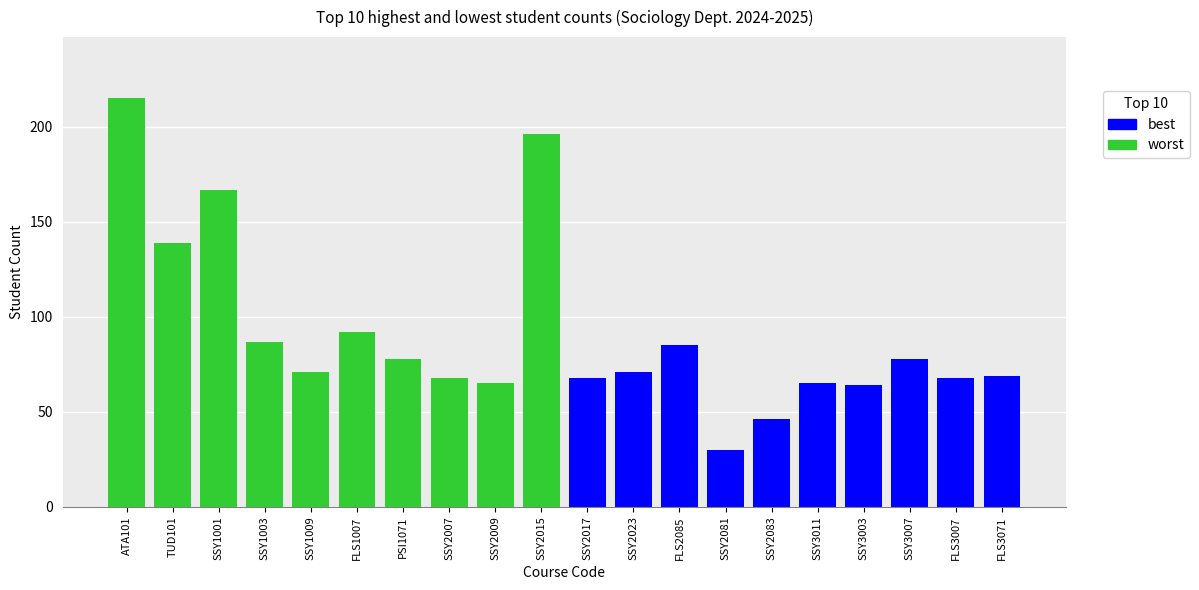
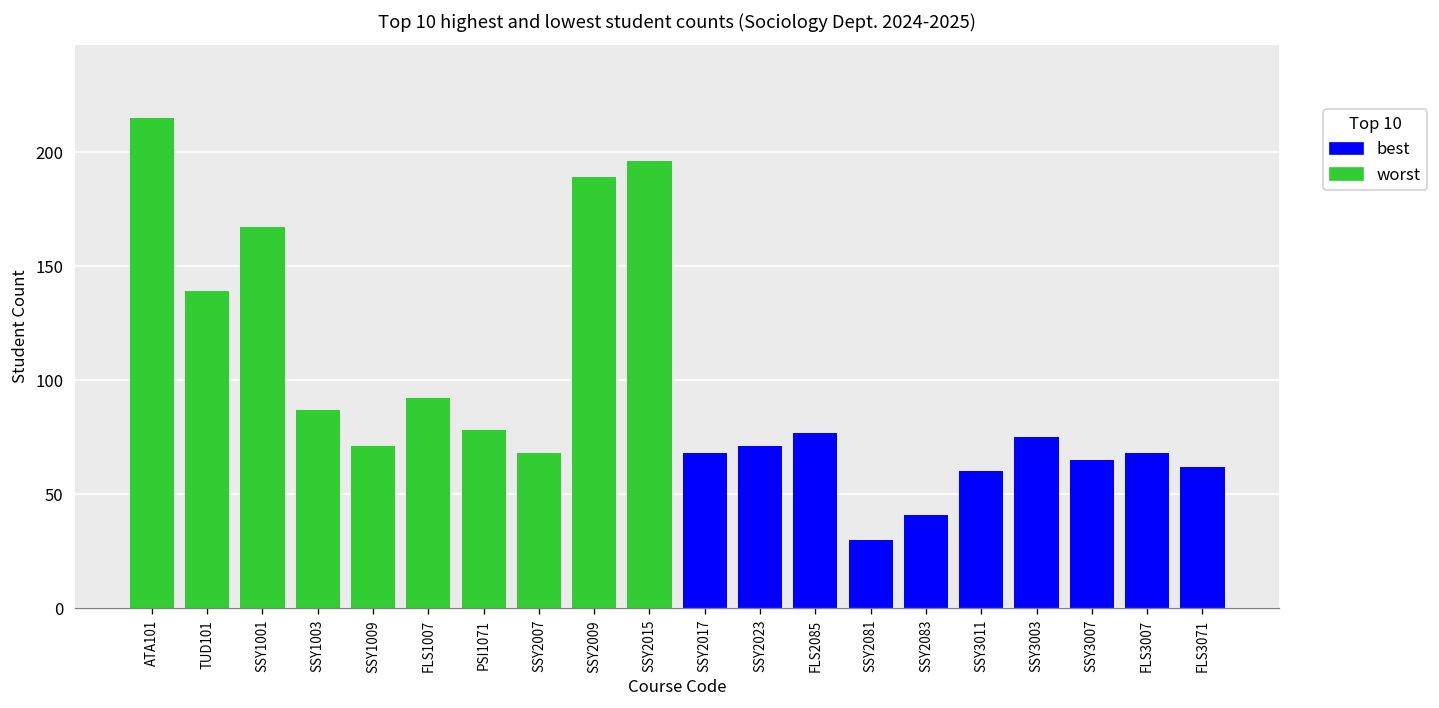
worst, SSY2009: 65 -> 189
best, FLS2085: 85 -> 77
best, SSY2083: 46 -> 41
best, SSY3011: 65 -> 60
best, SSY3003: 64 -> 75
best, SSY3007: 78 -> 65
best, FLS3071: 69 -> 62
